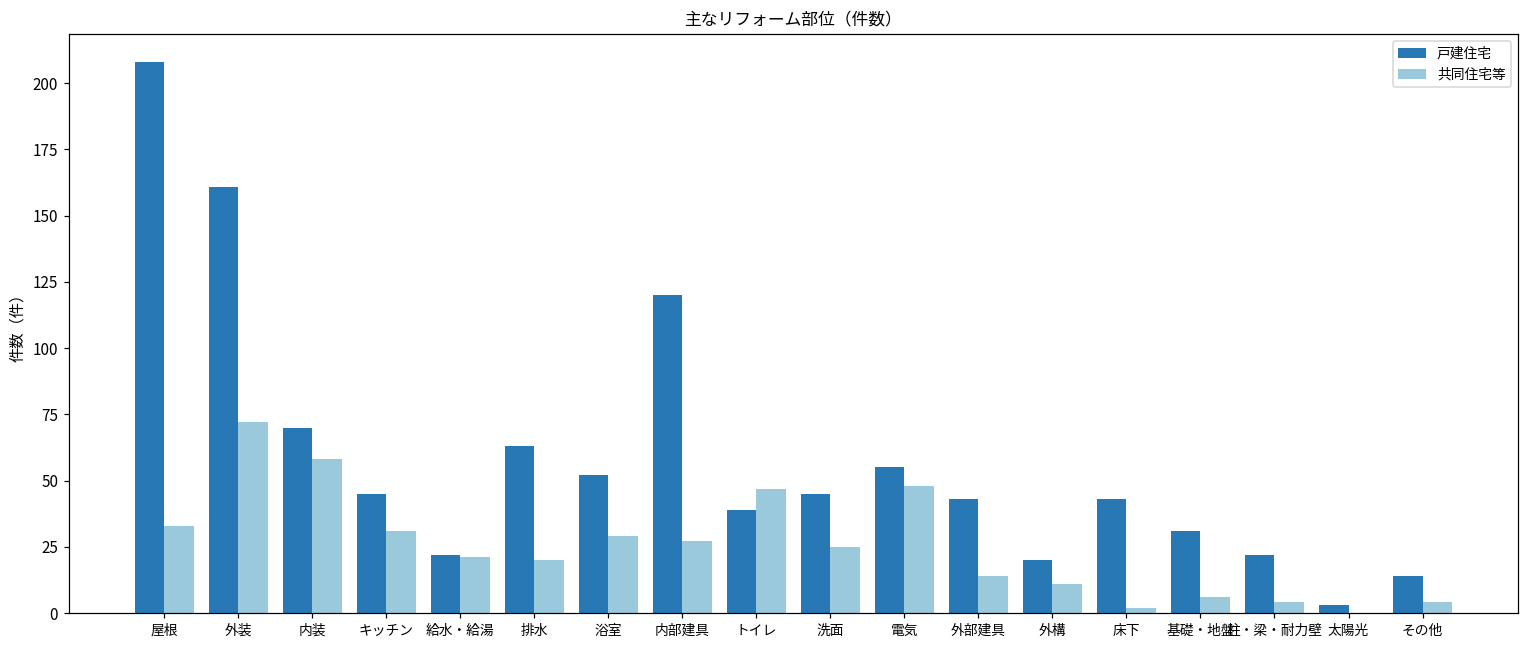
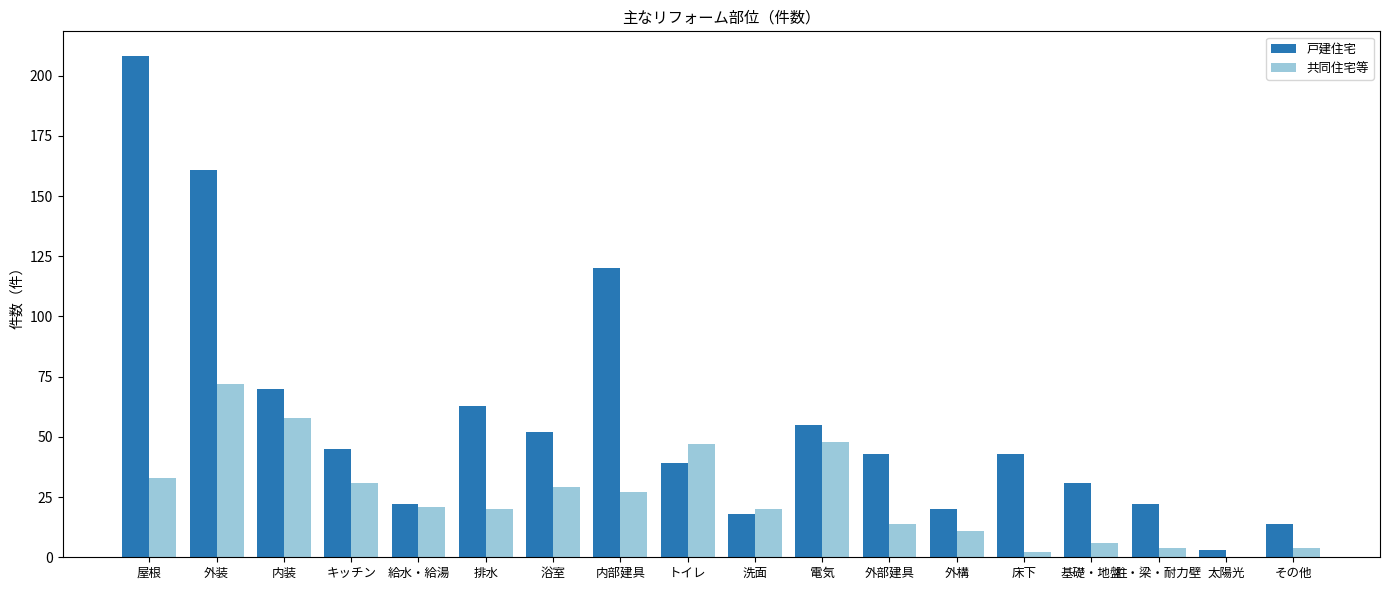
戸建住宅, 洗面: 45 -> 18
共同住宅等, 洗面: 25 -> 20
